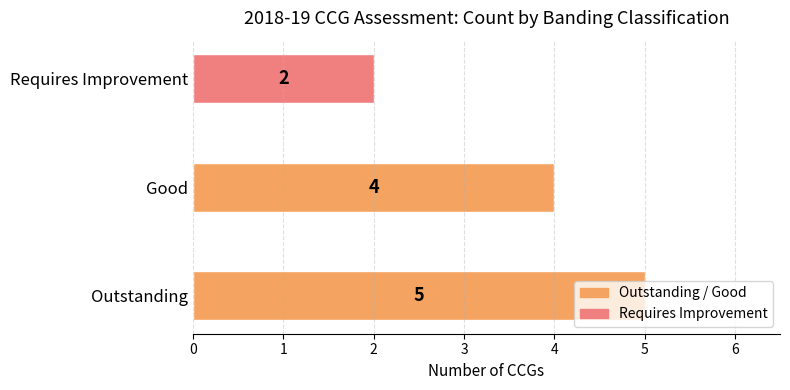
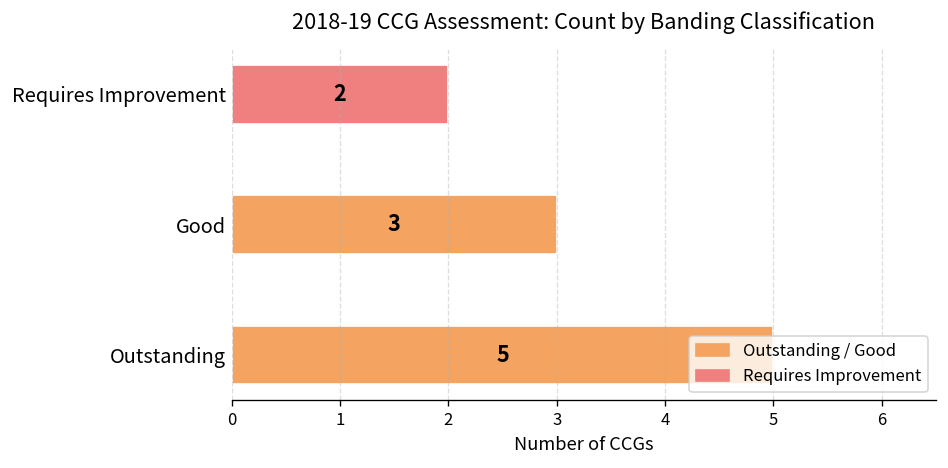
Good: 4 -> 3
